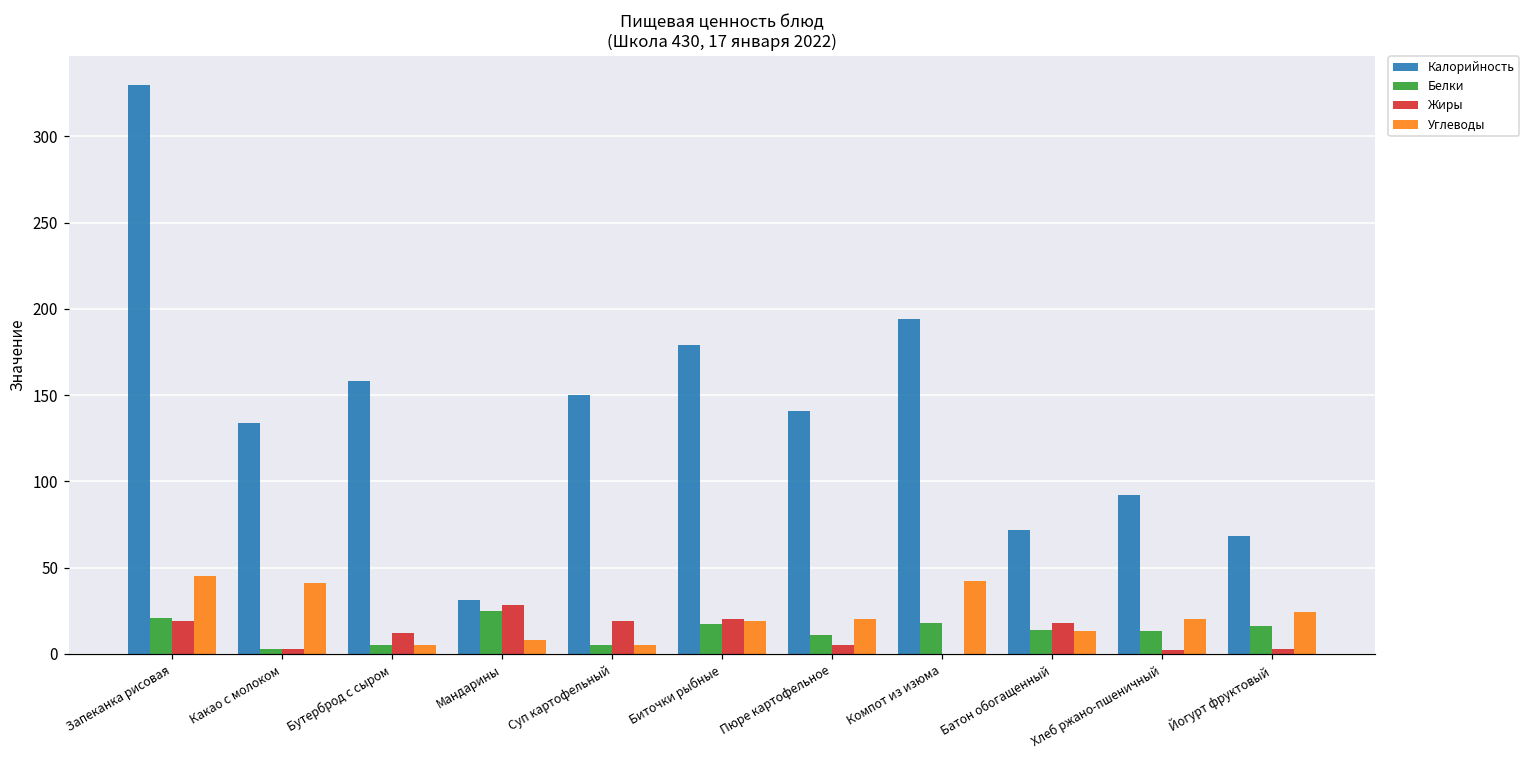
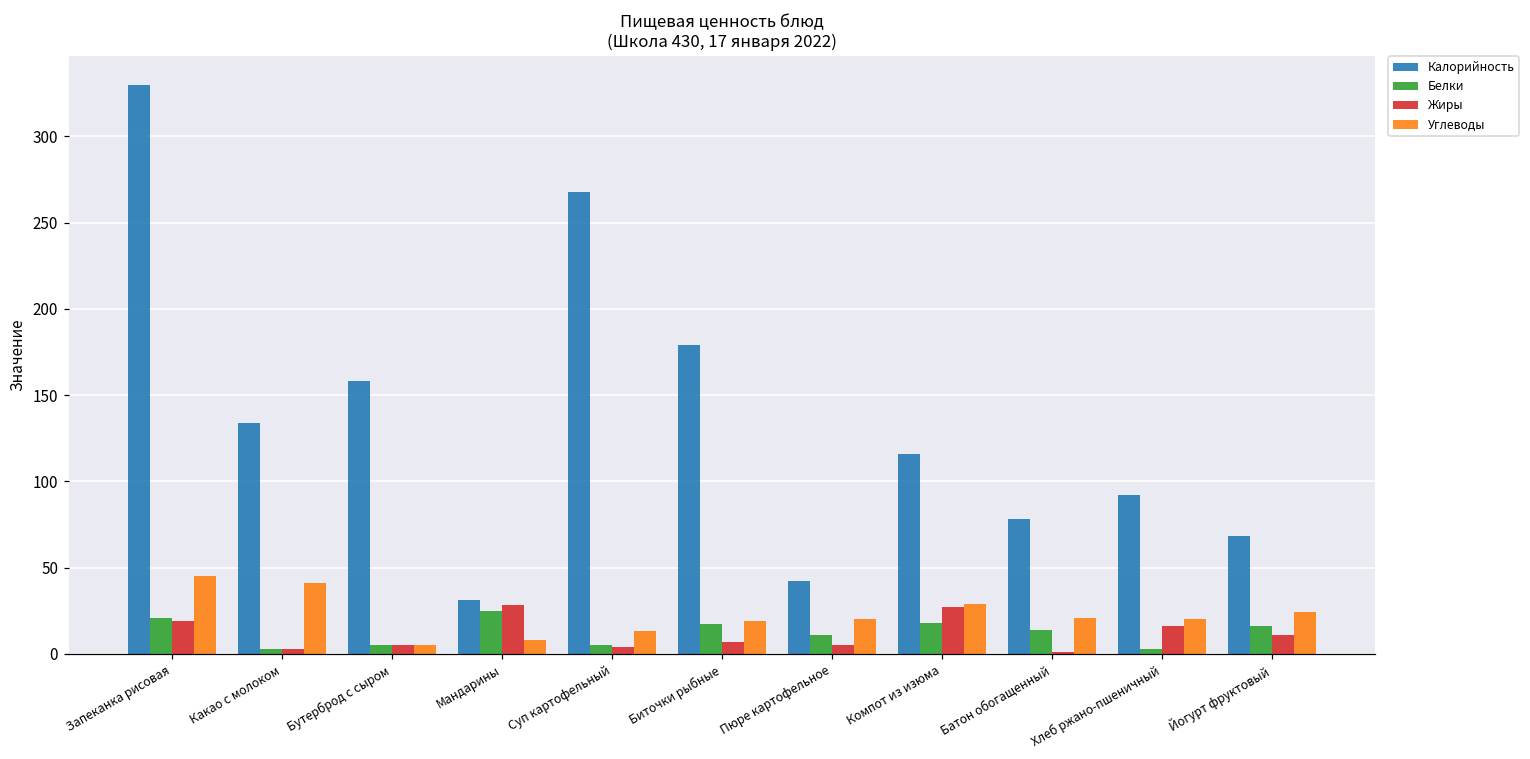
Жиры, Бутерброд с сыром: 12 -> 5
Калорийность, Суп картофельный: 150 -> 268
Жиры, Суп картофельный: 19 -> 4
Углеводы, Суп картофельный: 5 -> 13
Жиры, Биточки рыбные: 20 -> 7
Калорийность, Пюре картофельное: 141 -> 42
Калорийность, Компот из изюма: 194 -> 116
Жиры, Компот из изюма: 0 -> 27
Углеводы, Компот из изюма: 42 -> 29
Калорийность, Батон обогащенный: 72 -> 78
Жиры, Батон обогащенный: 18 -> 1
Углеводы, Батон обогащенный: 13 -> 21
Белки, Хлеб ржано-пшеничный: 13 -> 3
Жиры, Хлеб ржано-пшеничный: 2 -> 16
Жиры, Йогурт фруктовый: 3 -> 11
